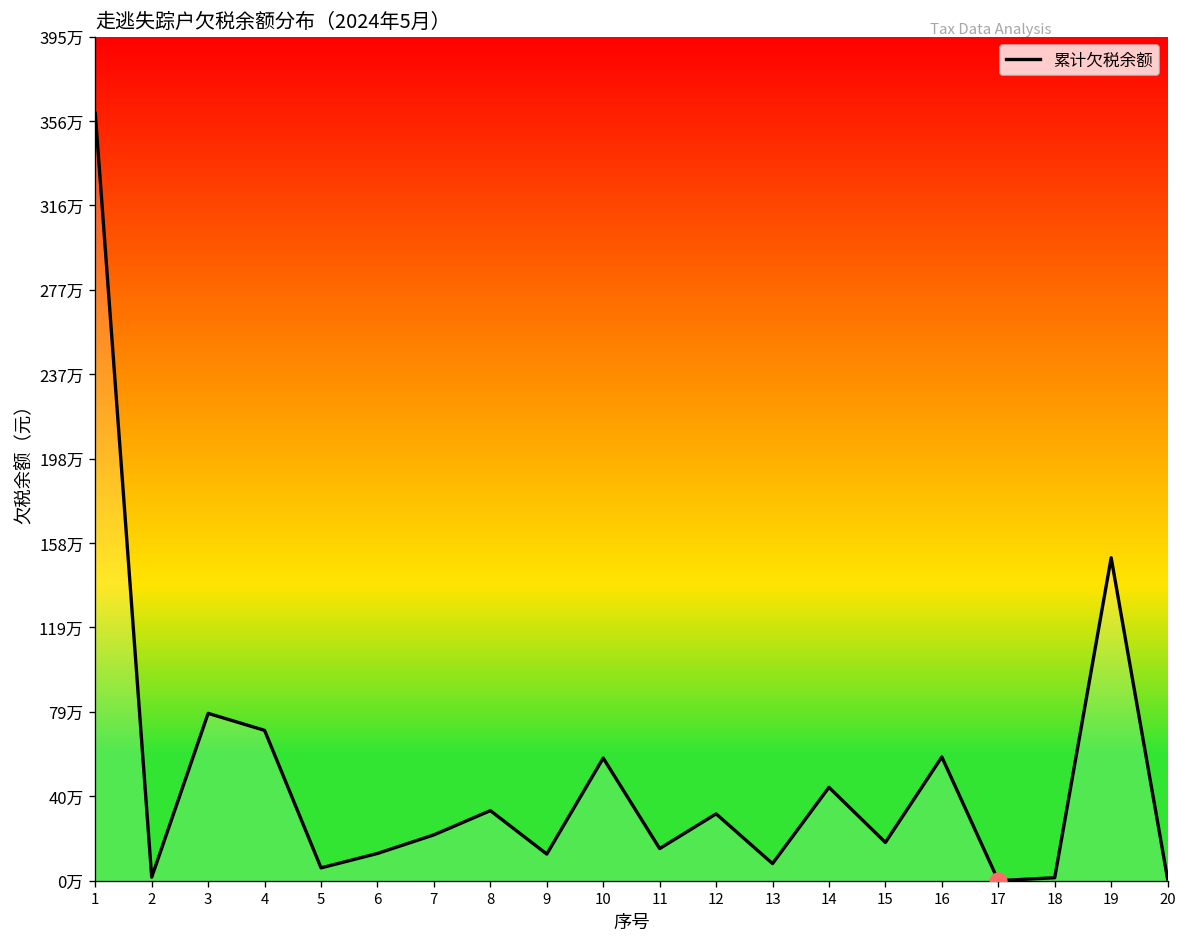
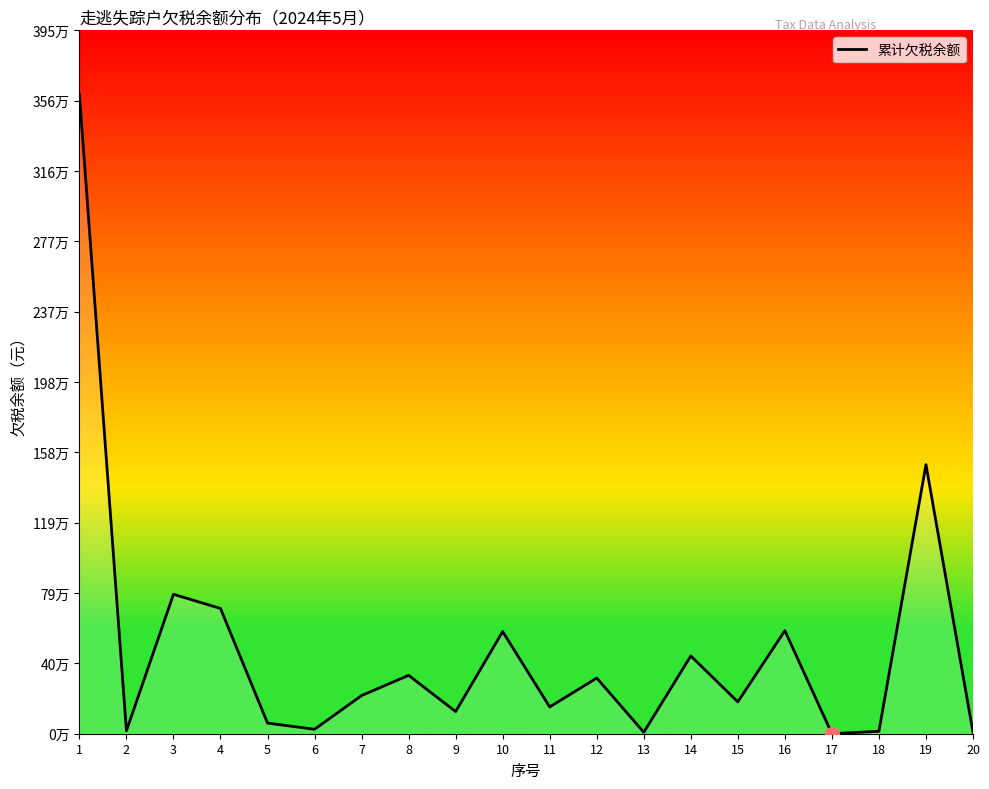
累计欠税余额, 6: 13万 -> 2万
累计欠税余额, 13: 8万 -> 1万
